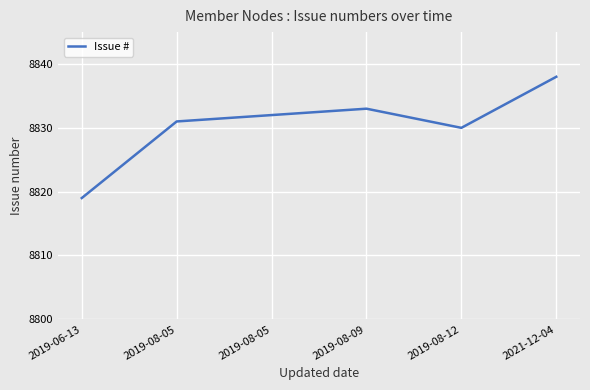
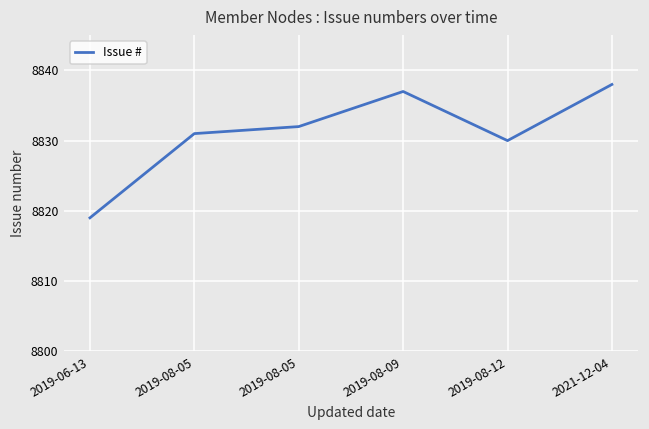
2019-08-09: 8833 -> 8837
